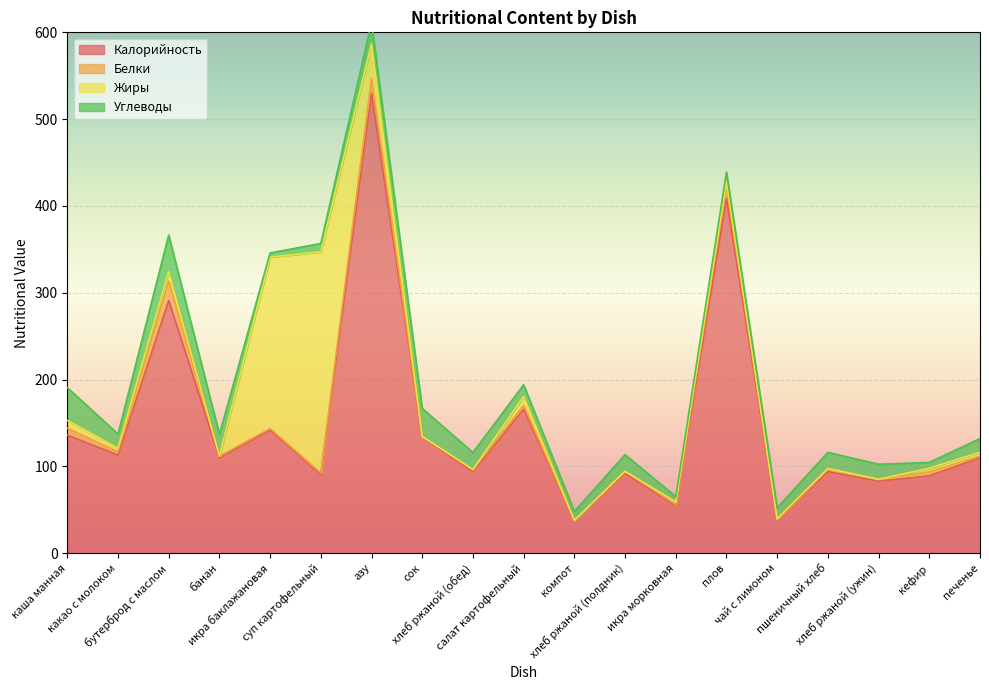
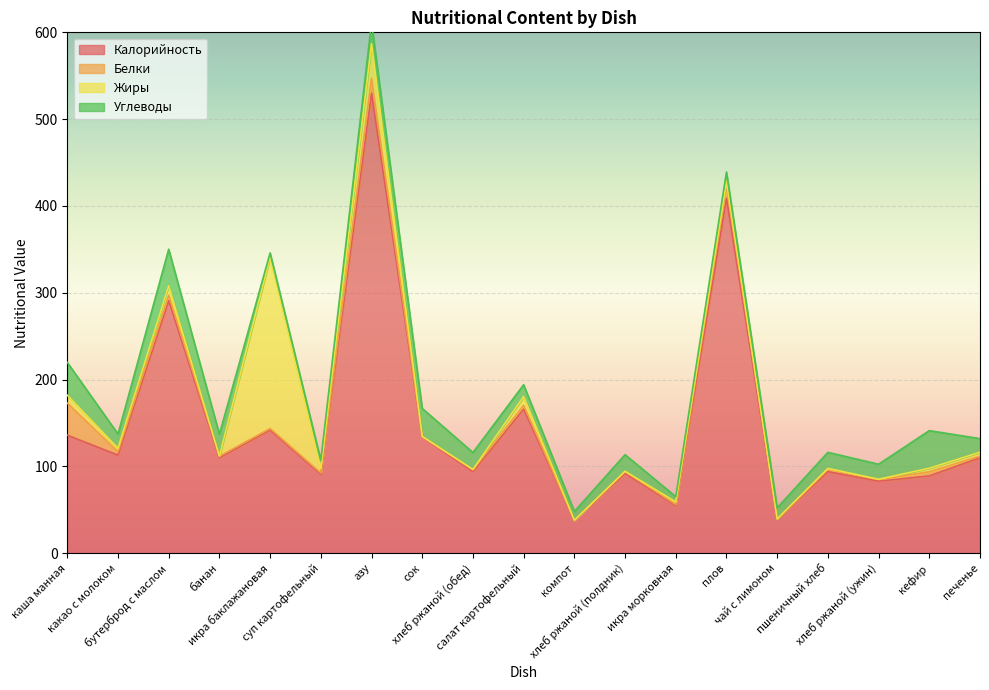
Белки, каша манная: 10 -> 40
Белки, бутерброд с маслом: 20 -> 10
Жиры, суп картофельный: 250 -> 10
Углеводы, кефир: 10 -> 40
